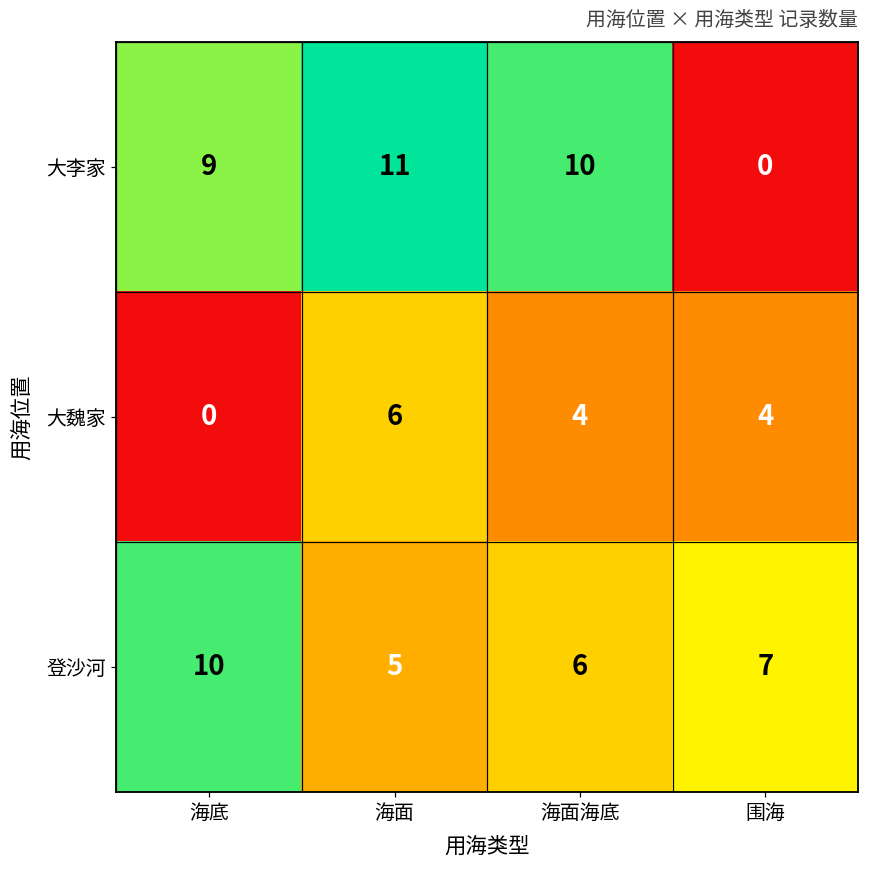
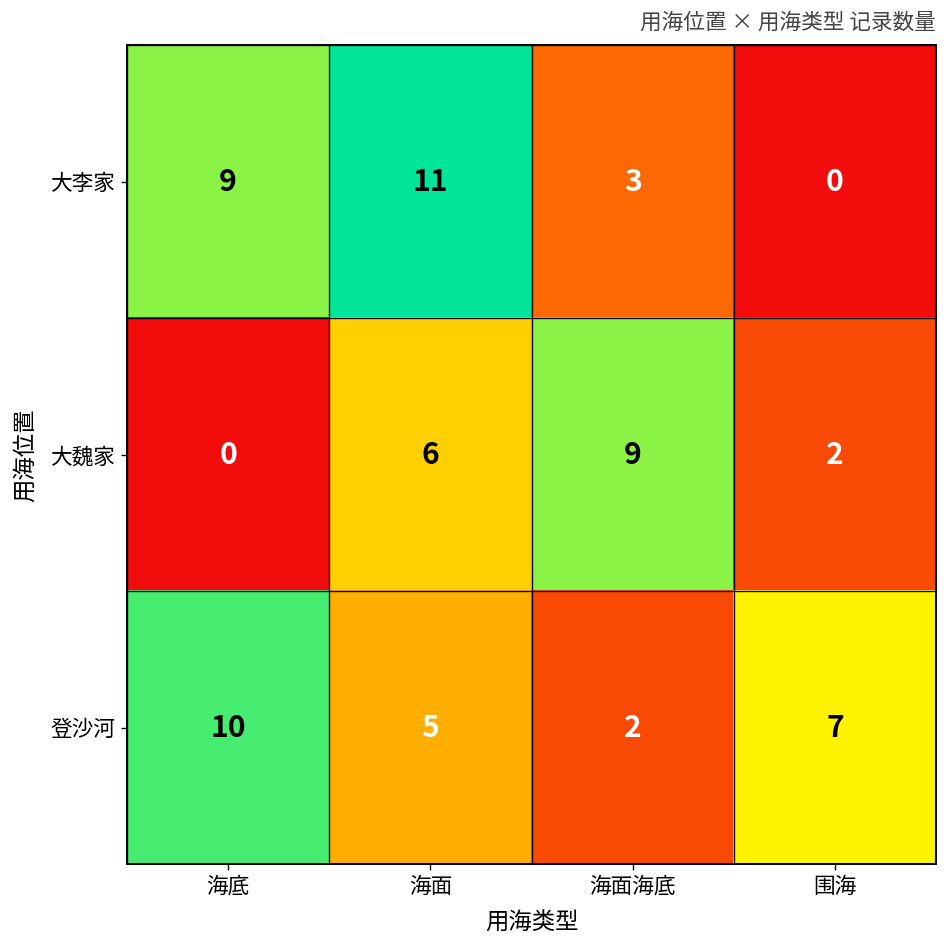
大李家, 海面海底: 10 -> 3
大魏家, 海面海底: 4 -> 9
大魏家, 围海: 4 -> 2
登沙河, 海面海底: 6 -> 2
